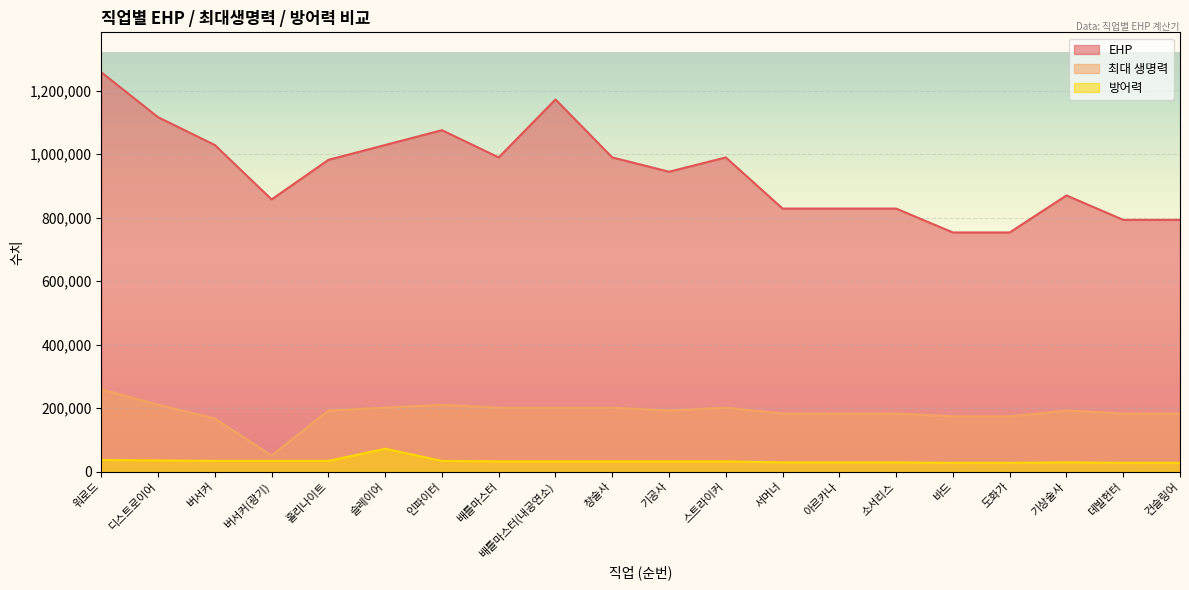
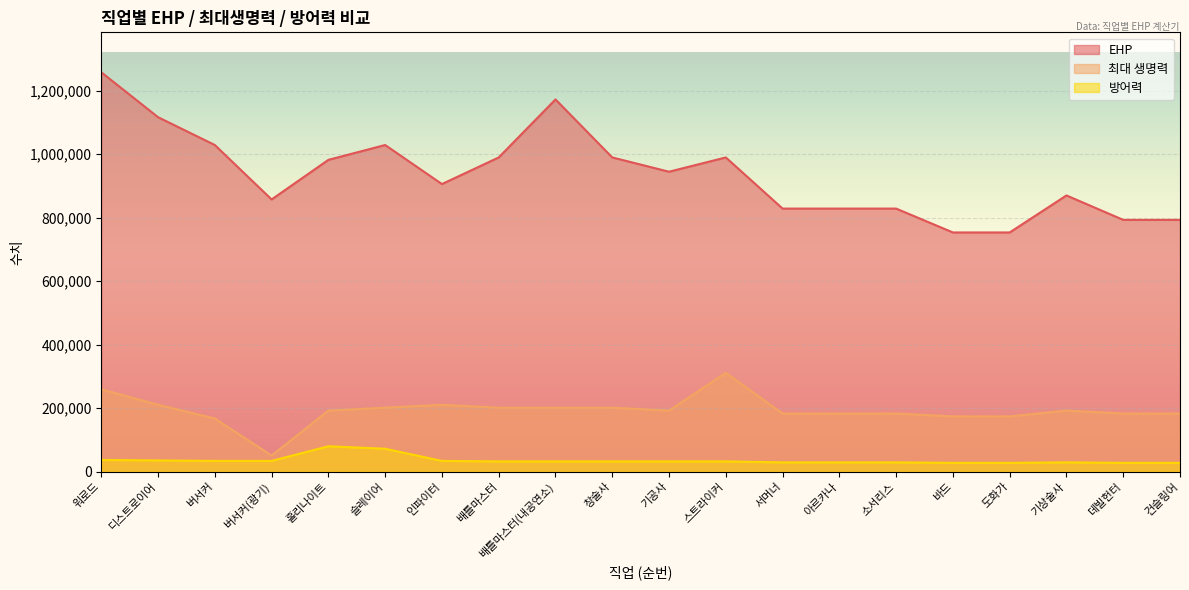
방어력, 홀리나이트: 30,000 -> 80,000
EHP, 인파이터: 1,080,000 -> 910,000
최대 생명력, 스트라이커: 200,000 -> 310,000
